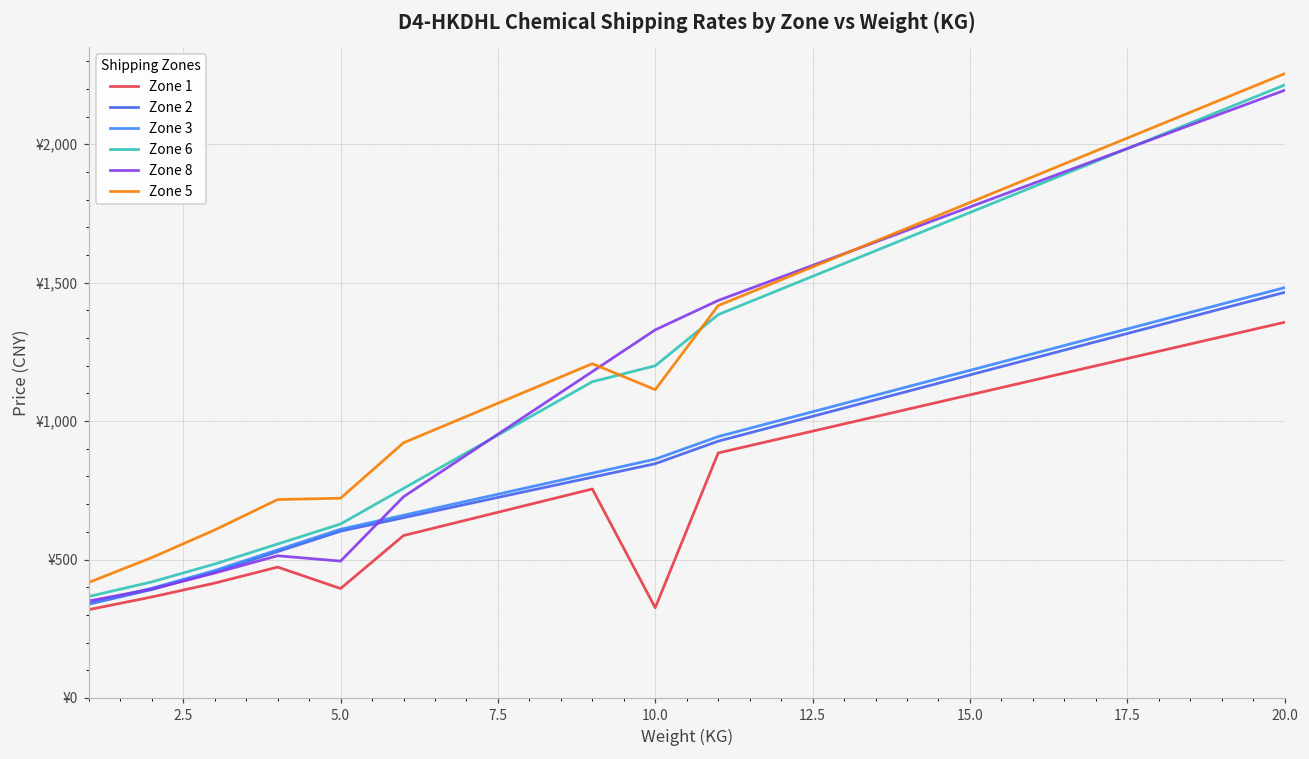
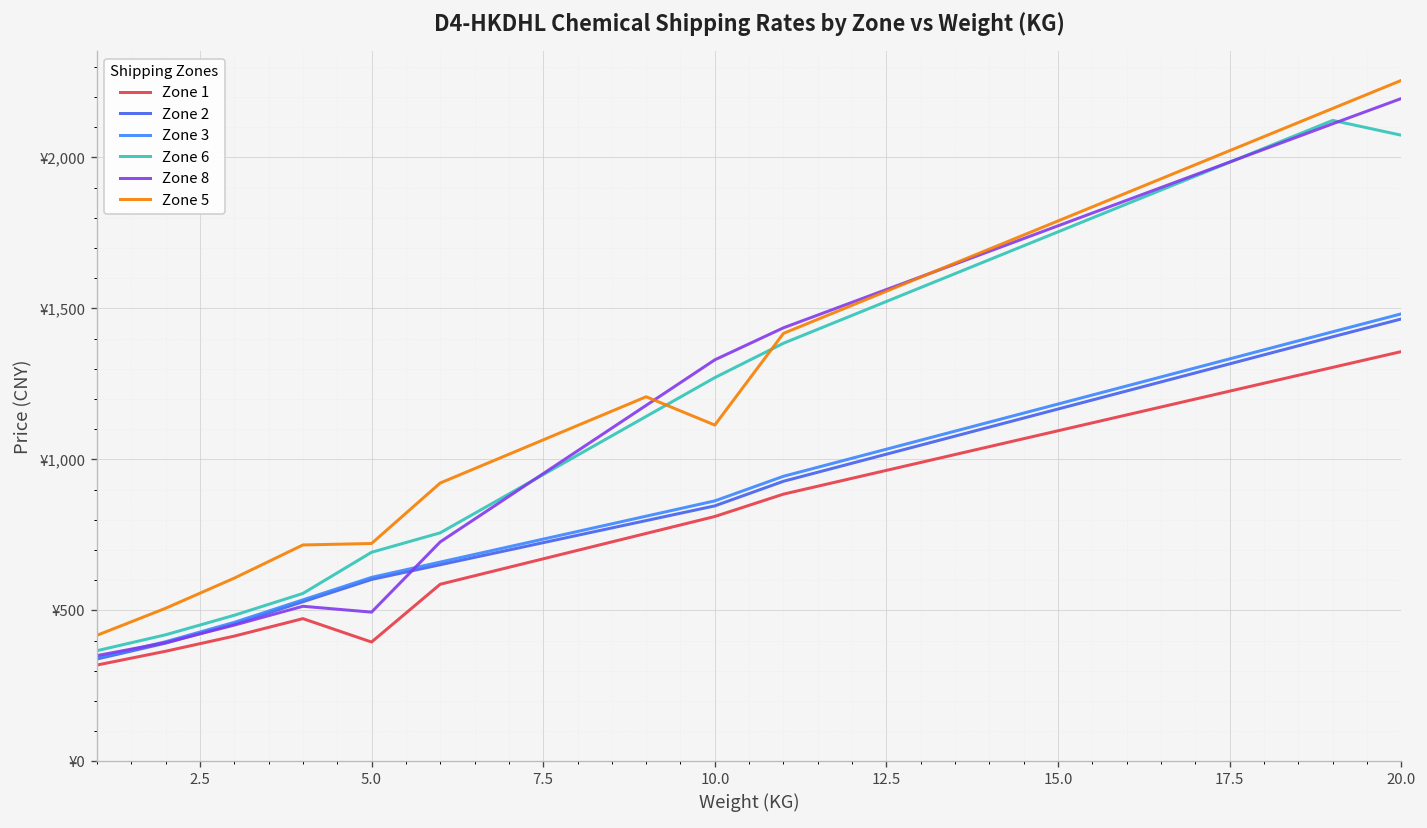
Zone 6, 5.0: ¥630 -> ¥690
Zone 1, 10.0: ¥330 -> ¥810
Zone 6, 10.0: ¥1,200 -> ¥1,270
Zone 6, 20.0: ¥2,210 -> ¥2,070
